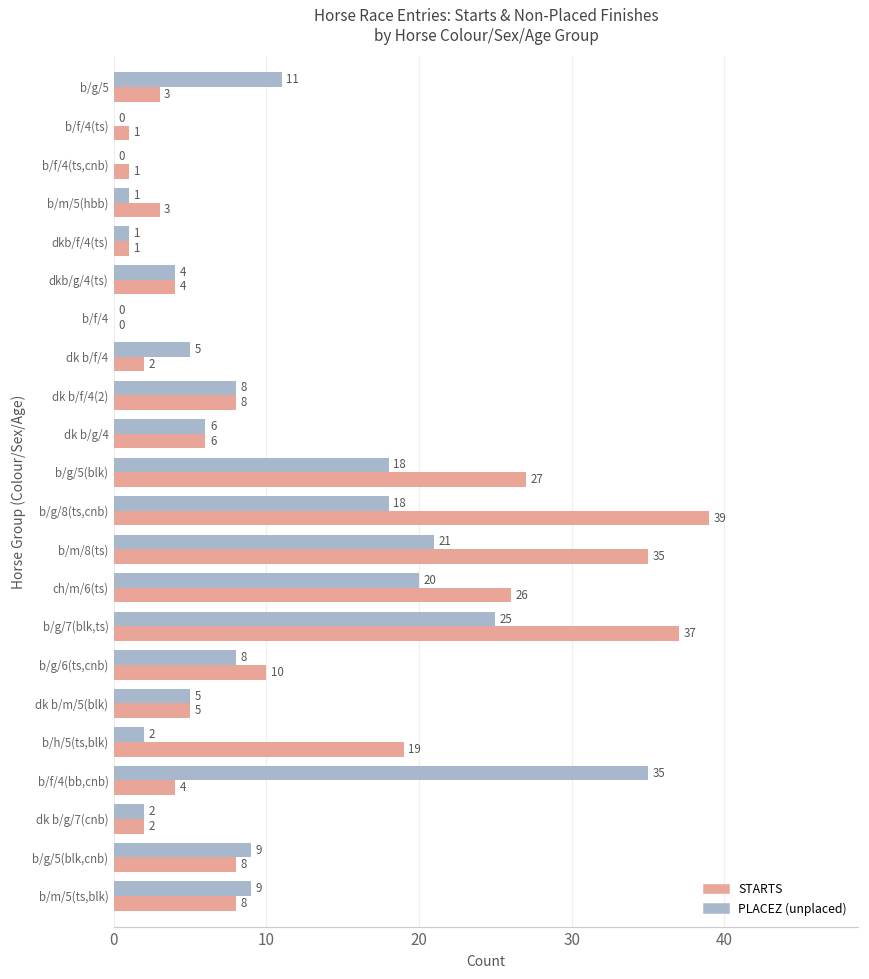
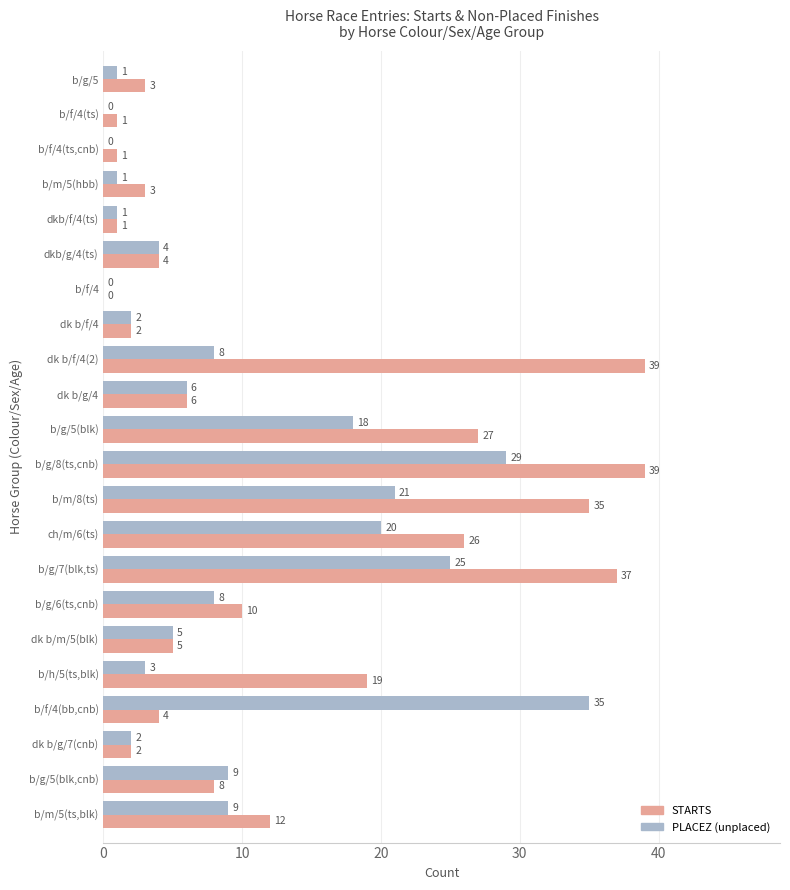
PLACEZ (unplaced), b/g/5: 11 -> 1
PLACEZ (unplaced), dk b/f/4: 5 -> 2
STARTS, dk b/f/4(2): 8 -> 39
PLACEZ (unplaced), b/g/8(ts,cnb): 18 -> 29
PLACEZ (unplaced), b/h/5(ts,blk): 2 -> 3
STARTS, b/m/5(ts,blk): 8 -> 12
